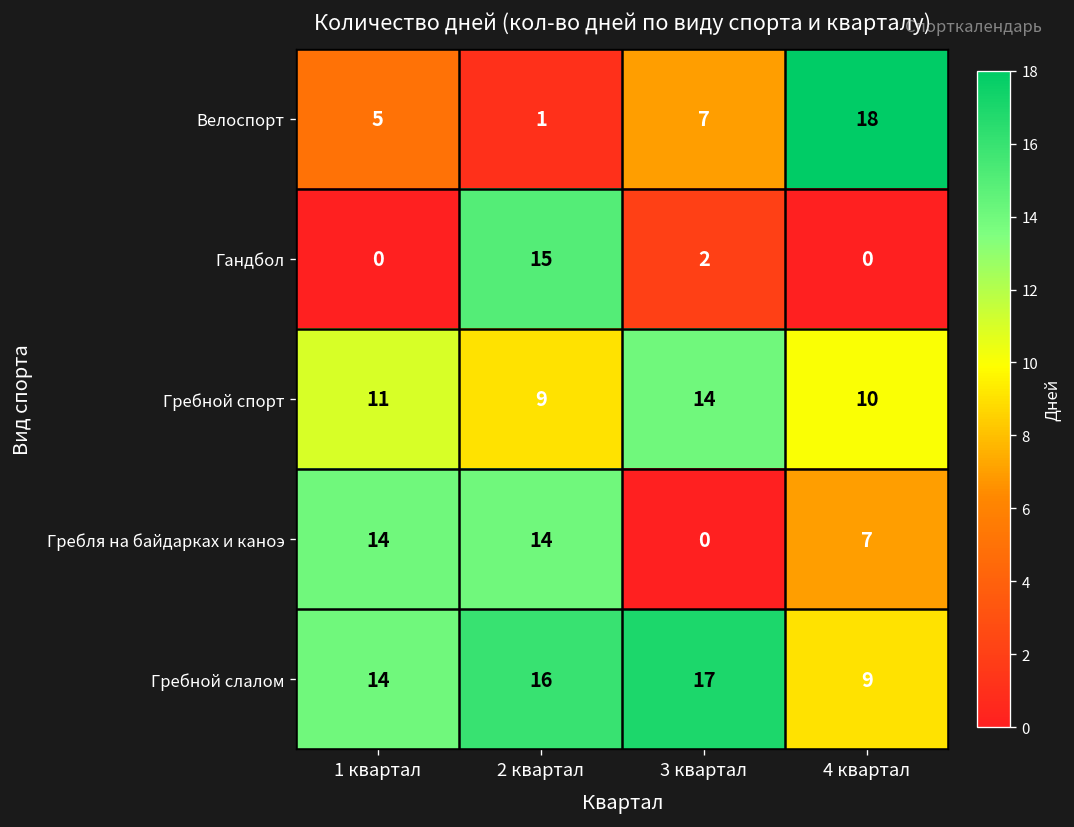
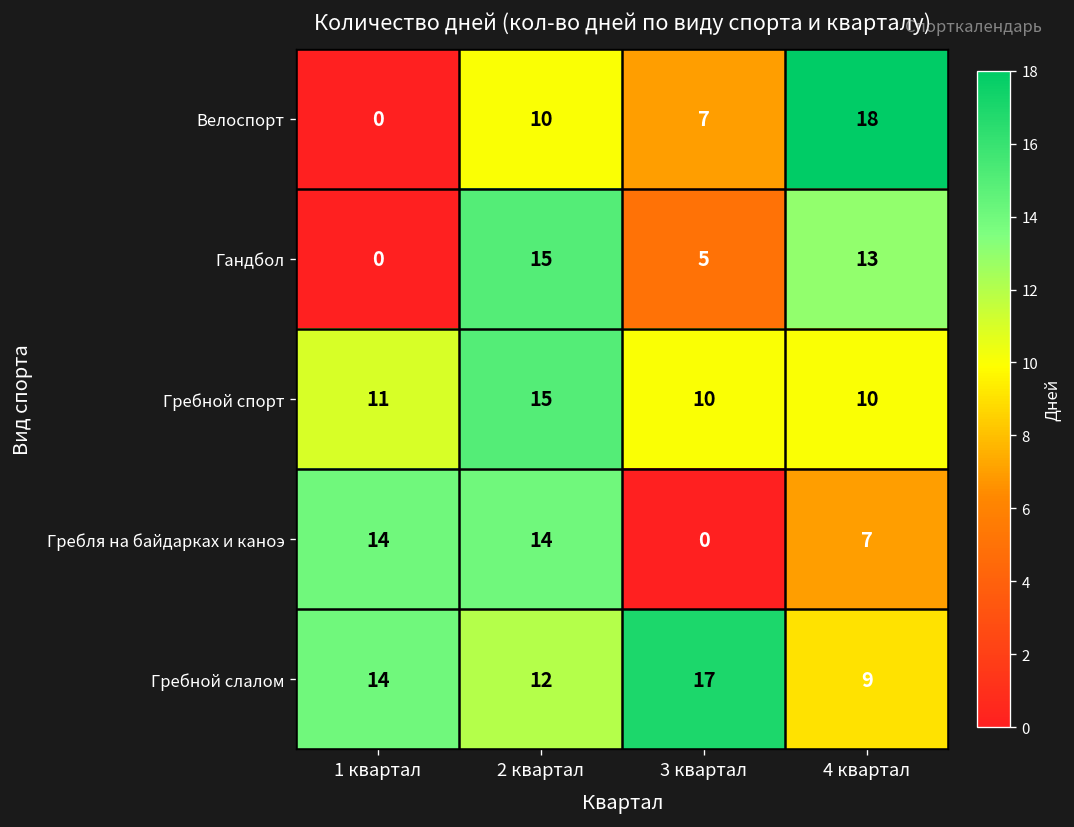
Велоспорт, 1 квартал: 5 -> 0
Велоспорт, 2 квартал: 1 -> 10
Гандбол, 3 квартал: 2 -> 5
Гандбол, 4 квартал: 0 -> 13
Гребной спорт, 2 квартал: 9 -> 15
Гребной спорт, 3 квартал: 14 -> 10
Гребной слалом, 2 квартал: 16 -> 12
